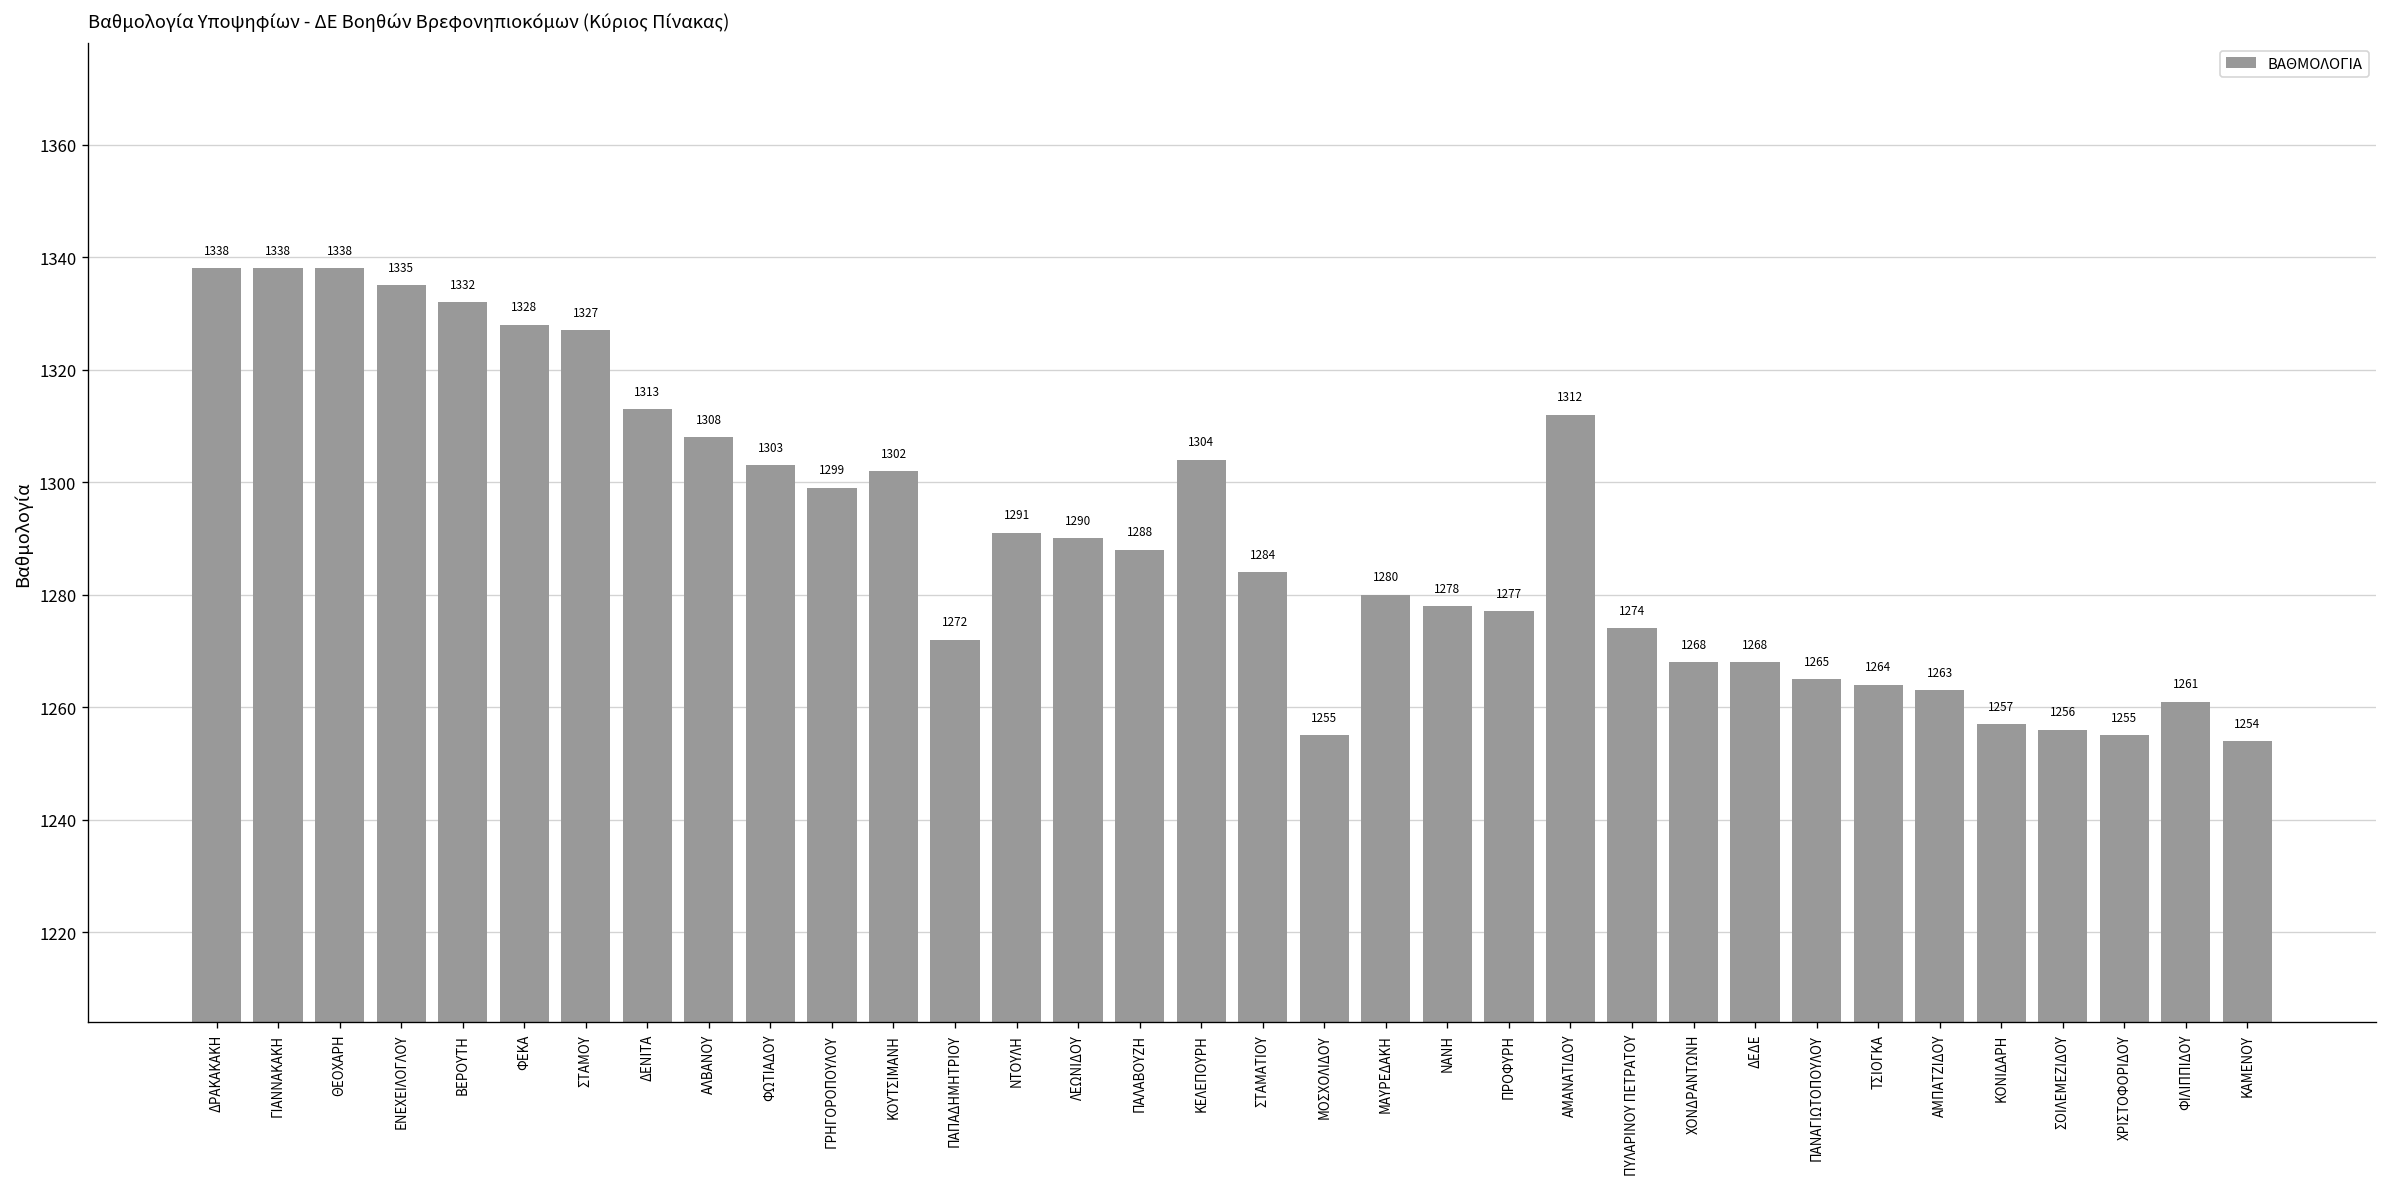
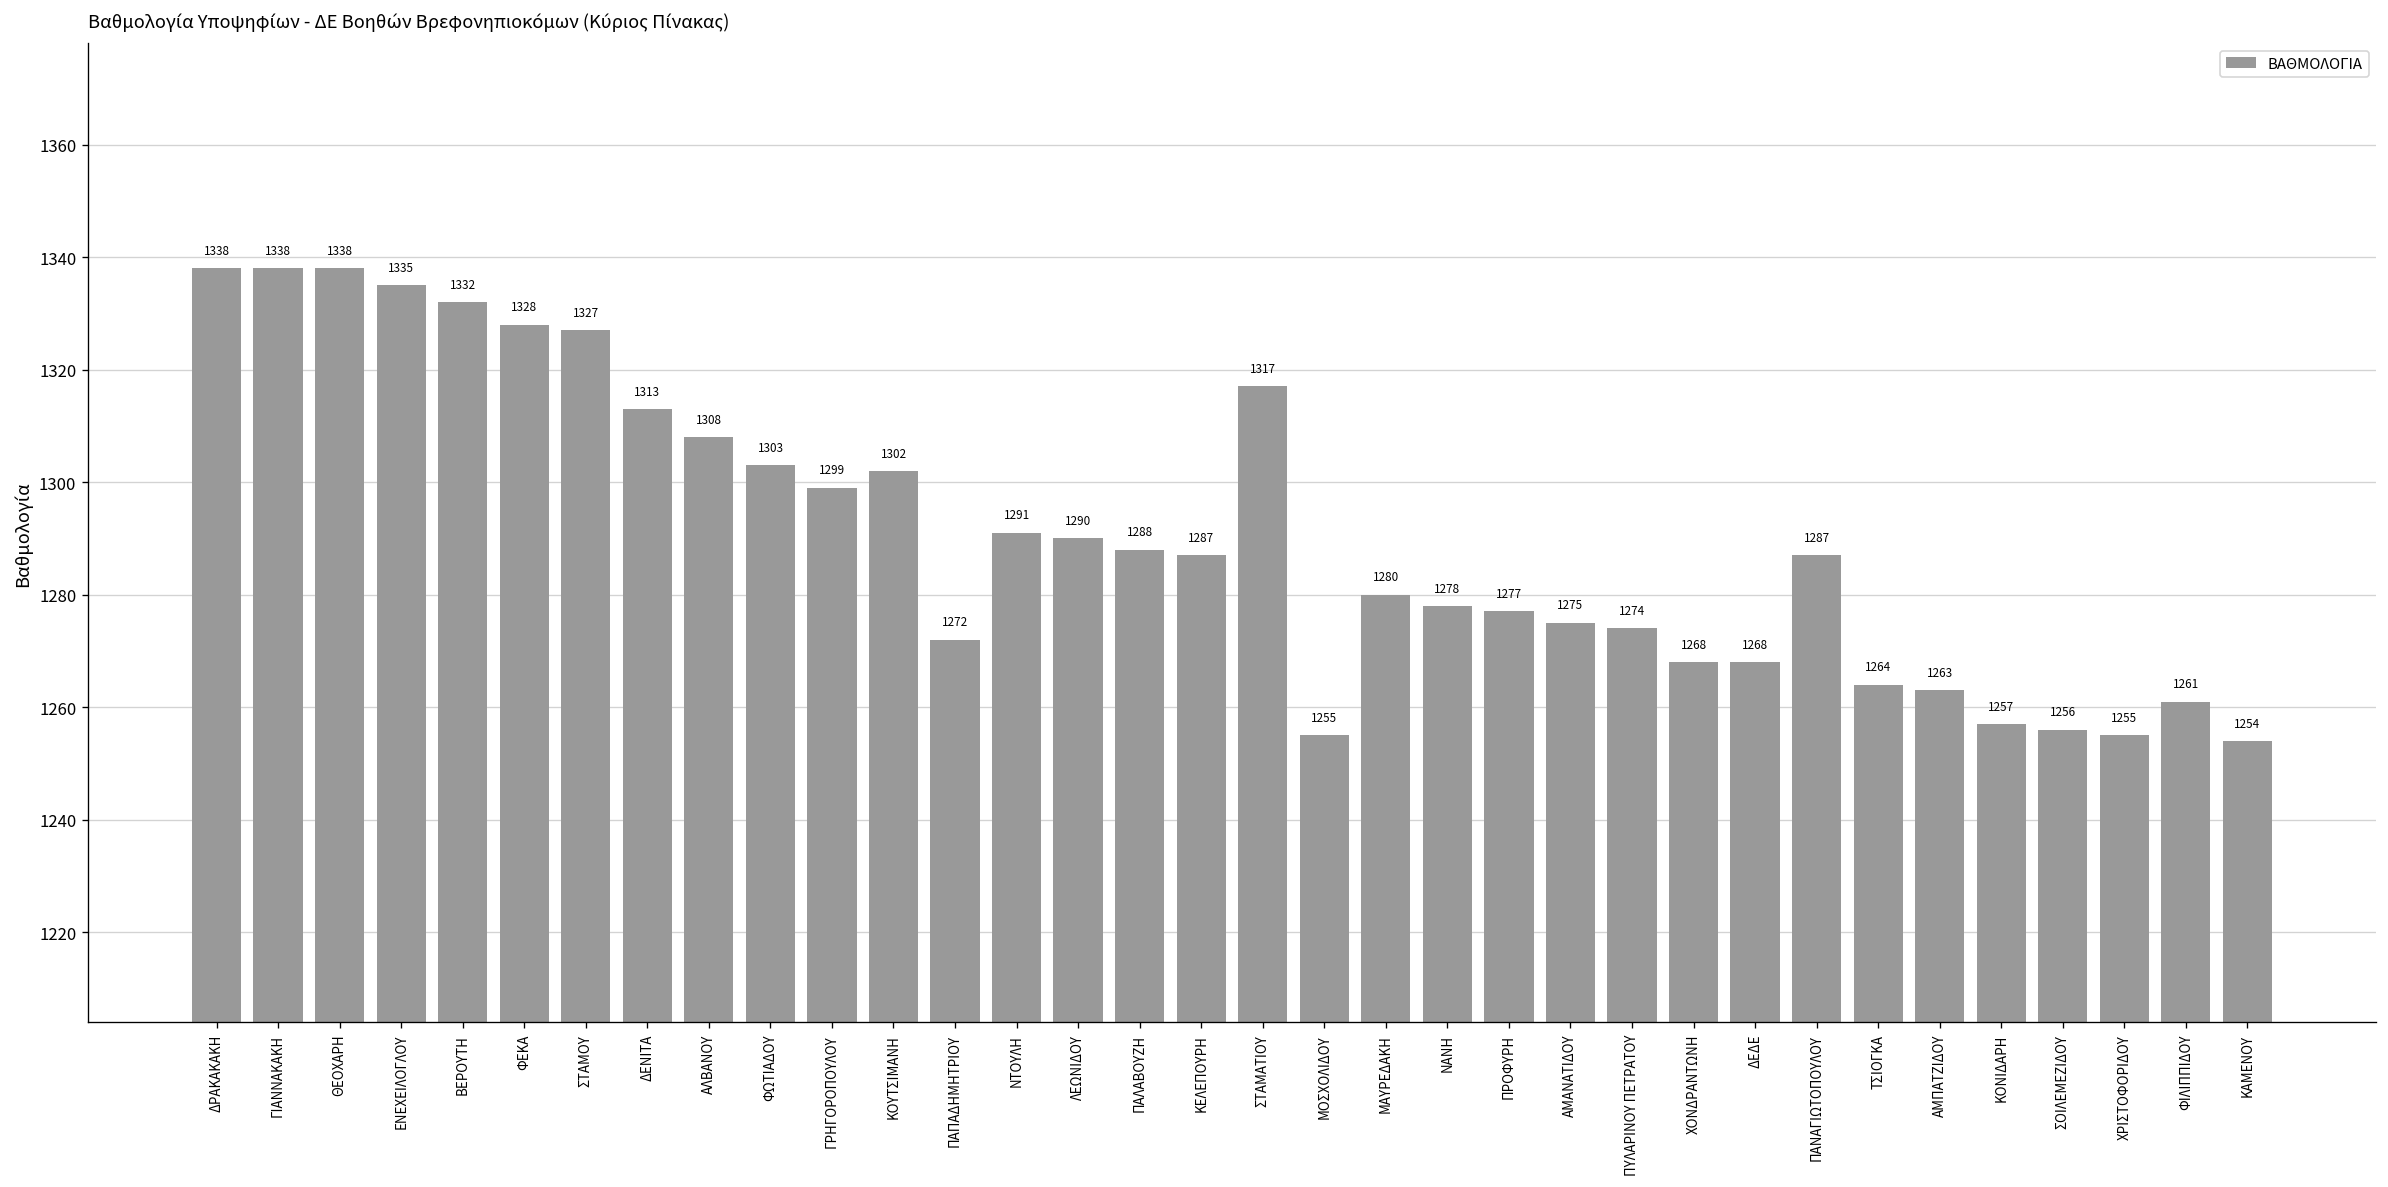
ΚΕΛΕΠΟΥΡΗ: 1304 -> 1287
ΣΤΑΜΑΤΙΟΥ: 1284 -> 1317
ΑΜΑΝΑΤΙΔΟΥ: 1312 -> 1275
ΠΑΝΑΓΙΩΤΟΠΟΥΛΟΥ: 1265 -> 1287
